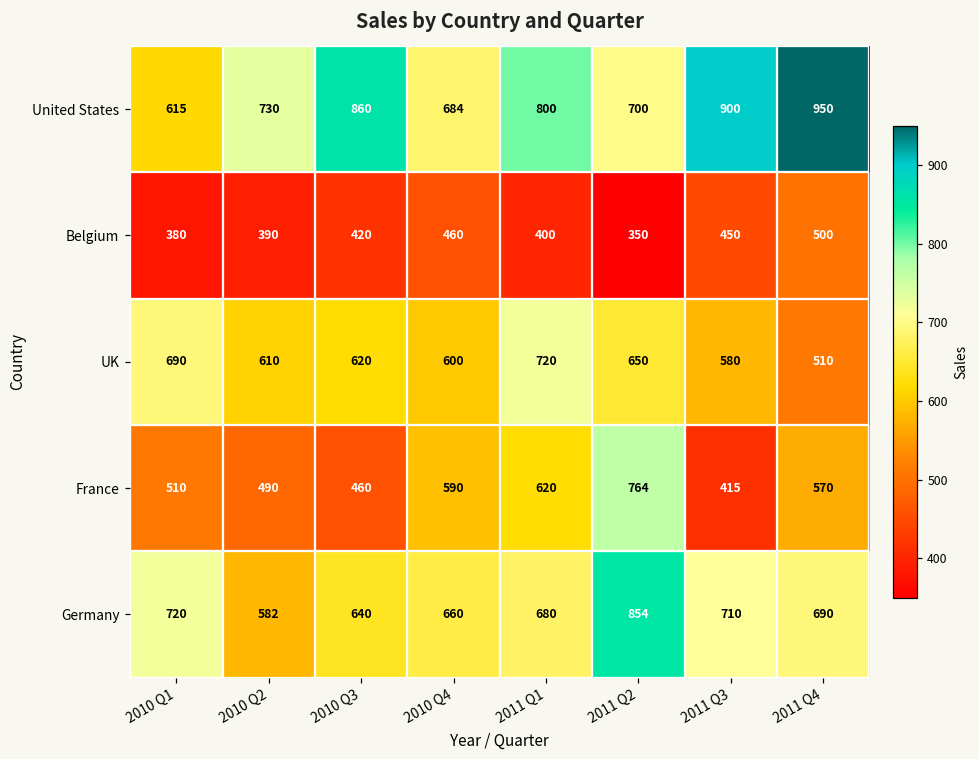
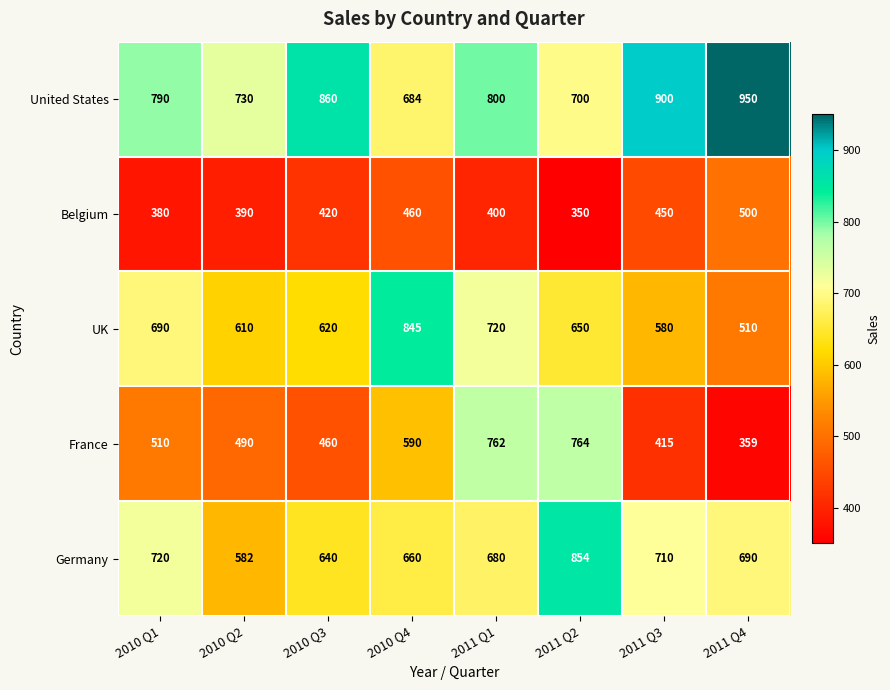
United States, 2010 Q1: 615 -> 790
UK, 2010 Q4: 600 -> 845
France, 2011 Q1: 620 -> 762
France, 2011 Q4: 570 -> 359
